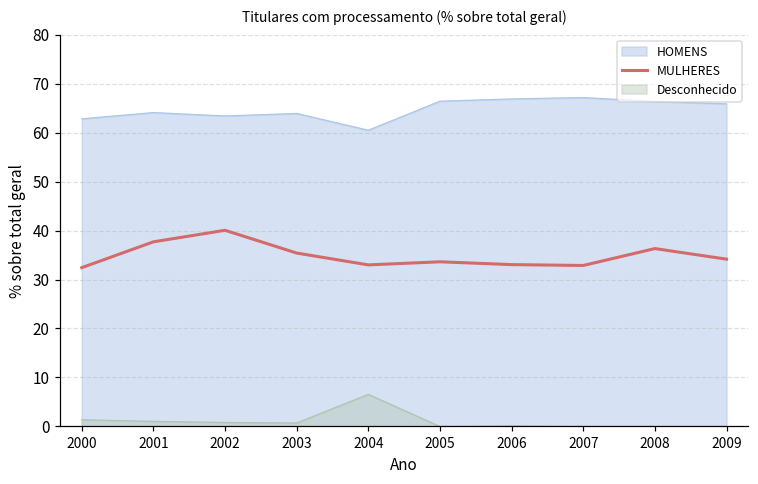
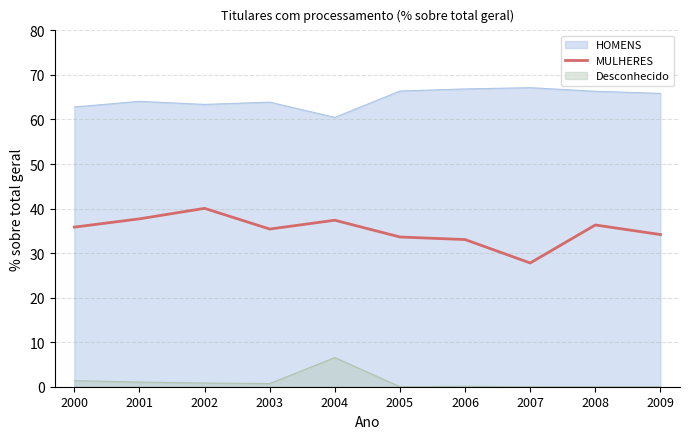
MULHERES, 2000: 32 -> 36
MULHERES, 2004: 33 -> 37
MULHERES, 2007: 33 -> 28
